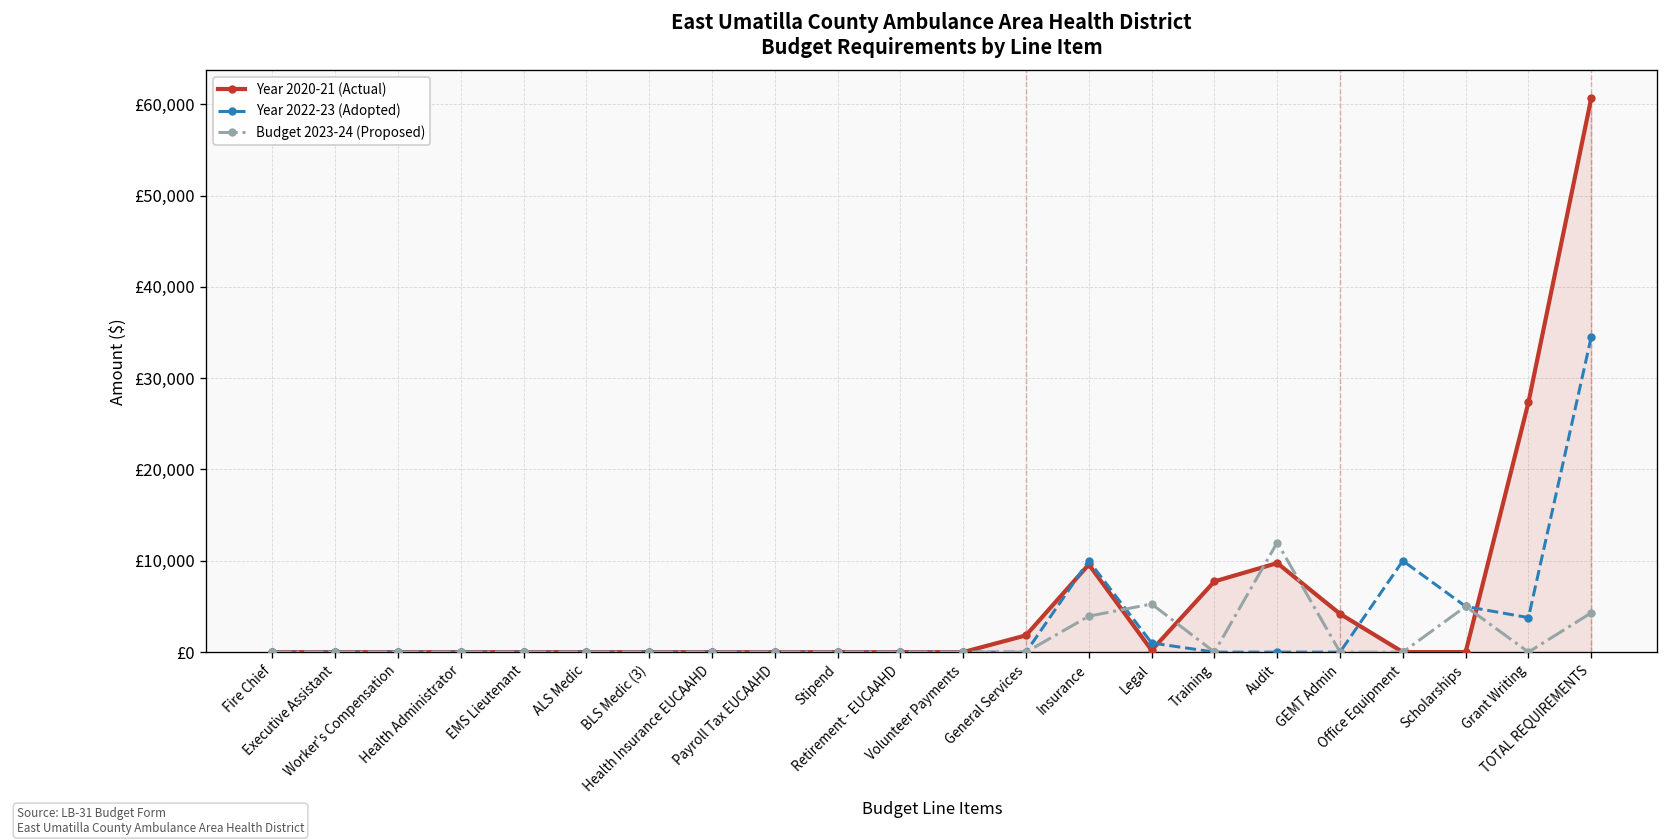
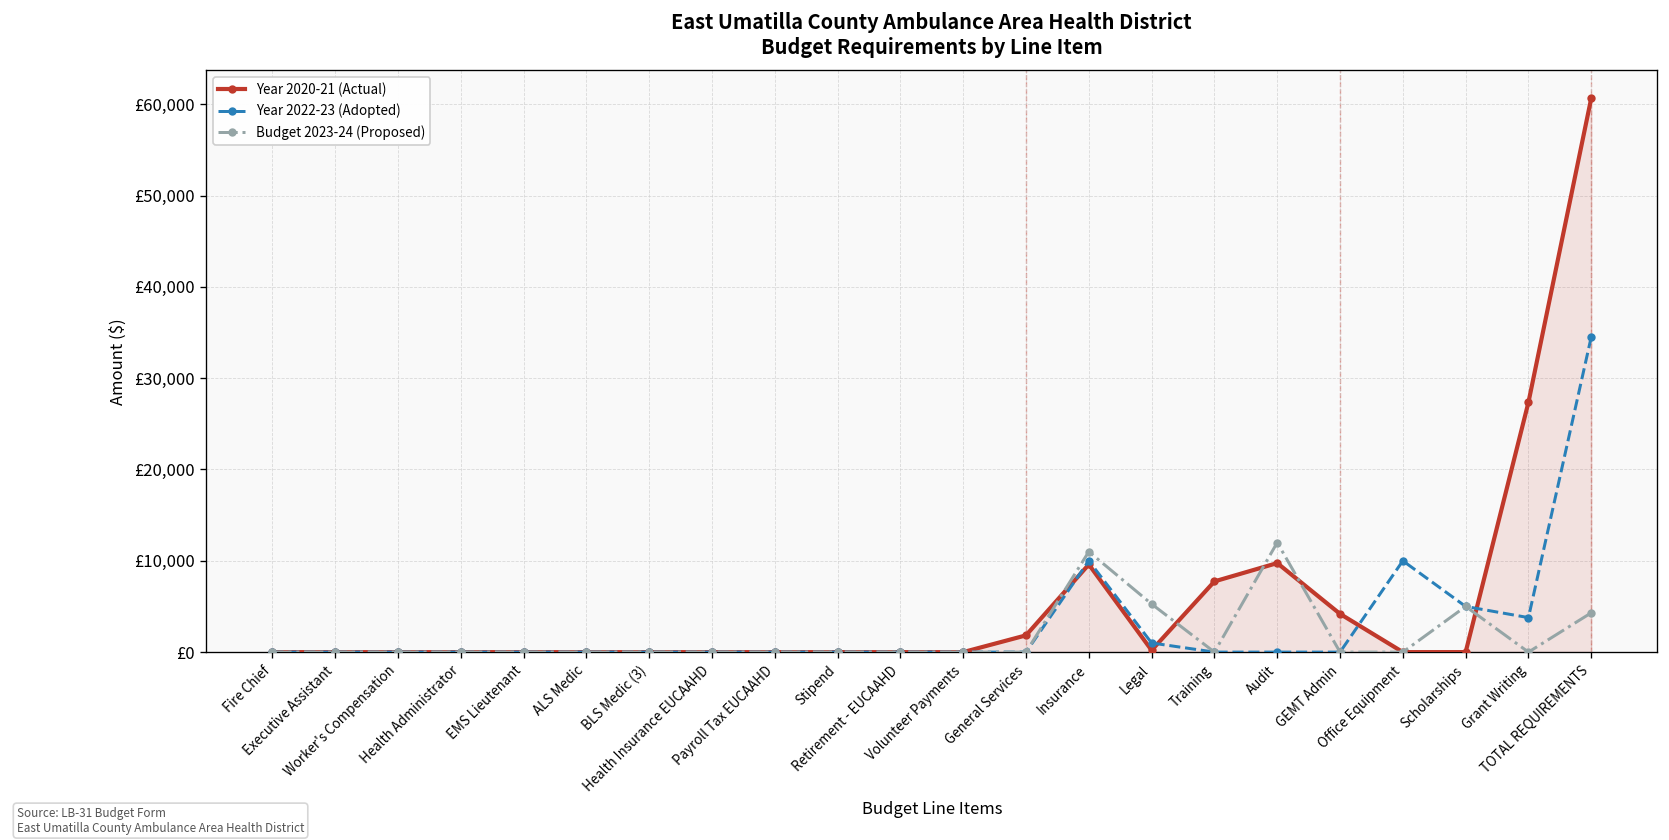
Budget 2023-24 (Proposed), Insurance: £4,000 -> £11,000
